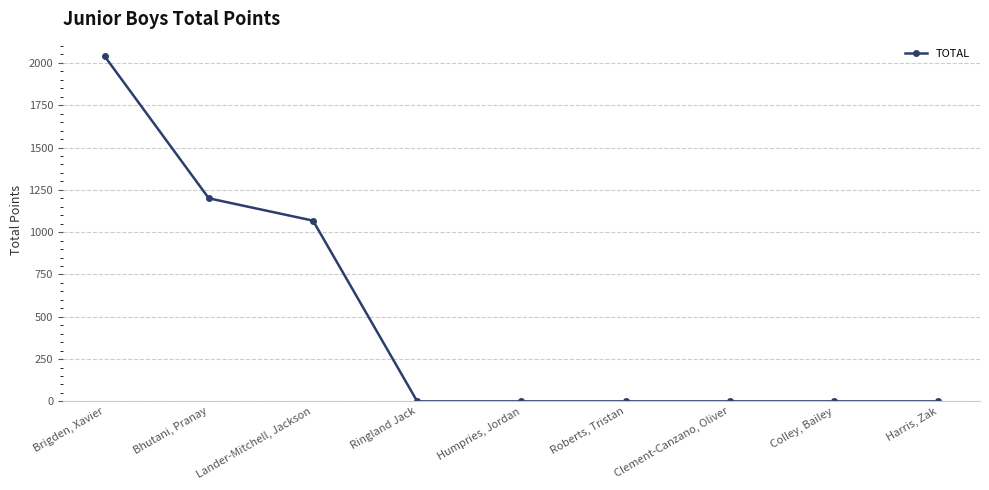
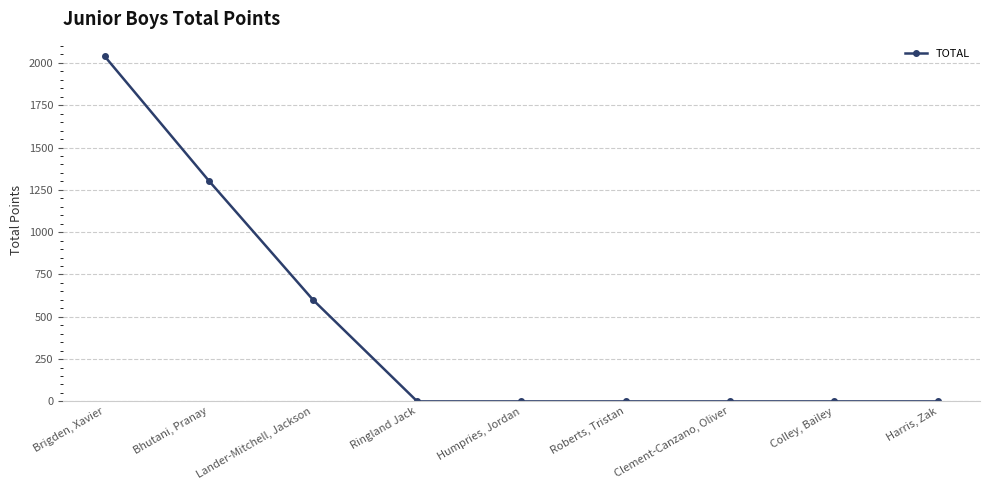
Bhutani, Pranay: 1200 -> 1300
Lander-Mitchell, Jackson: 1070 -> 600
